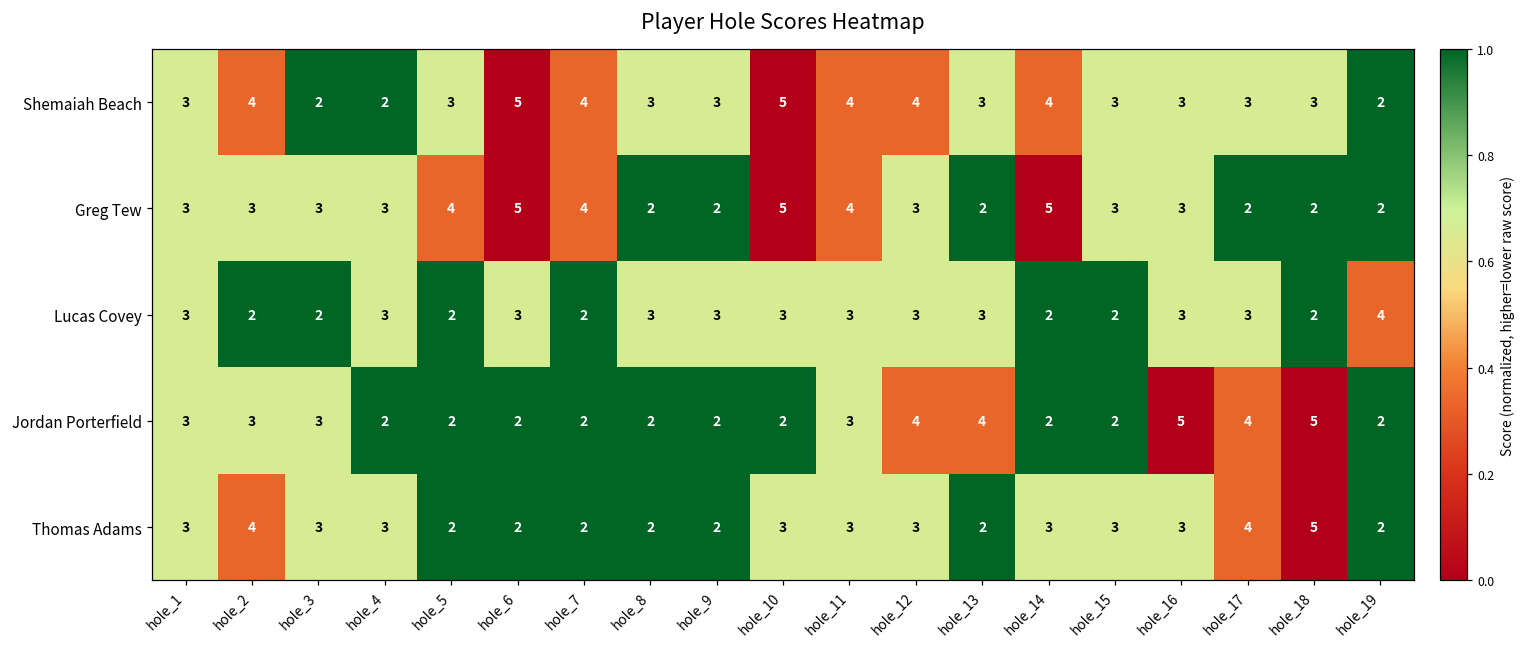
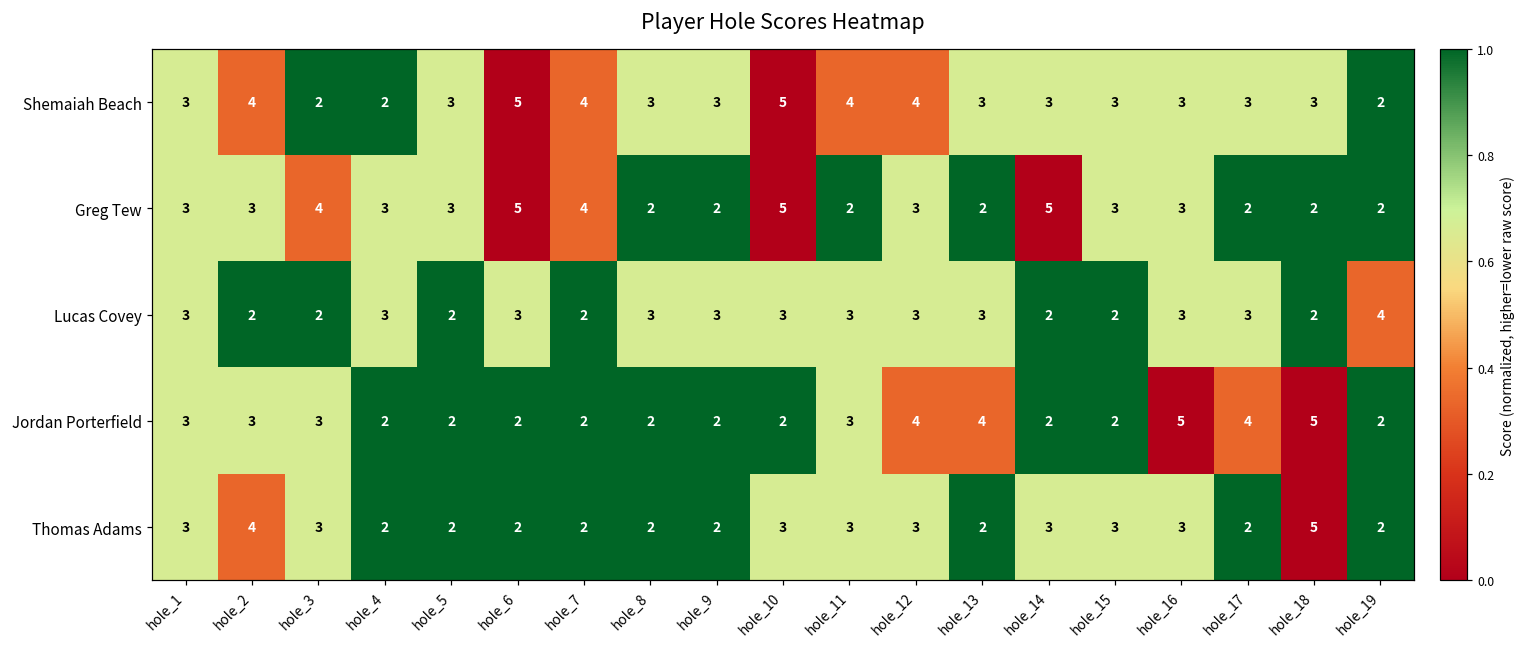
Shemaiah Beach, hole_14: 4 -> 3
Greg Tew, hole_3: 3 -> 4
Greg Tew, hole_5: 4 -> 3
Greg Tew, hole_11: 4 -> 2
Thomas Adams, hole_4: 3 -> 2
Thomas Adams, hole_17: 4 -> 2
